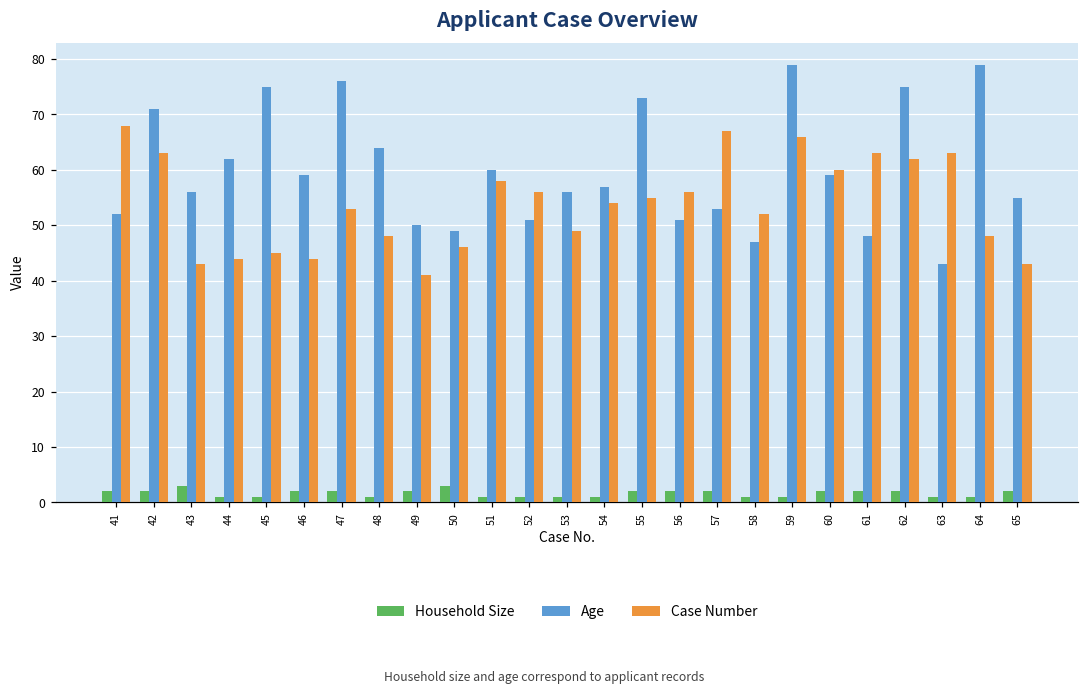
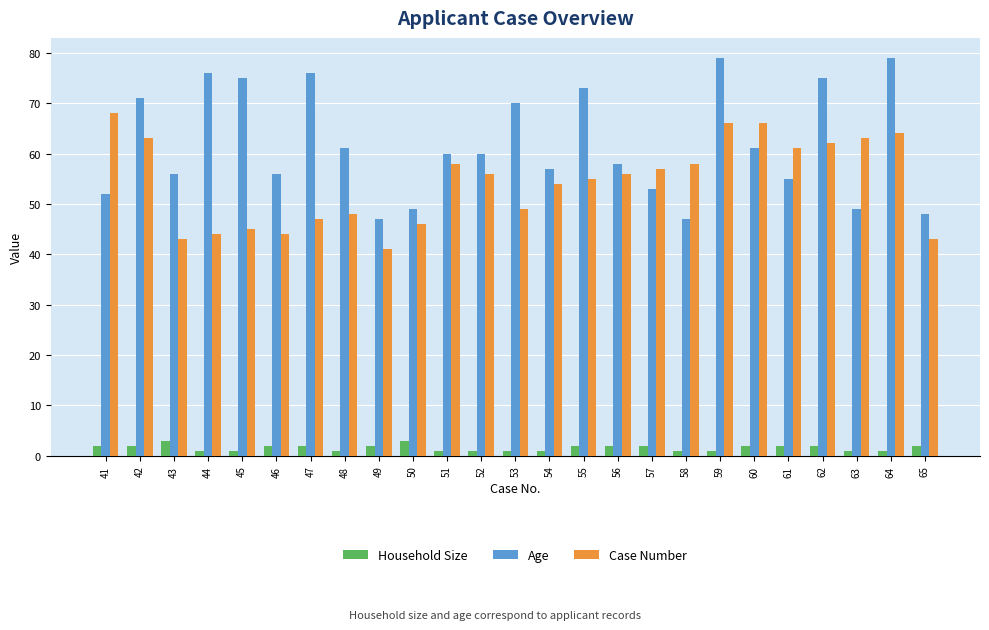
Age, 44: 62 -> 76
Age, 46: 59 -> 56
Case Number, 47: 53 -> 47
Age, 48: 64 -> 61
Age, 49: 50 -> 47
Age, 52: 51 -> 60
Age, 53: 56 -> 70
Age, 56: 51 -> 58
Case Number, 57: 67 -> 57
Case Number, 58: 52 -> 58
Age, 60: 59 -> 61
Case Number, 60: 60 -> 66
Age, 61: 48 -> 55
Case Number, 61: 63 -> 61
Age, 63: 43 -> 49
Case Number, 64: 48 -> 64
Age, 65: 55 -> 48
